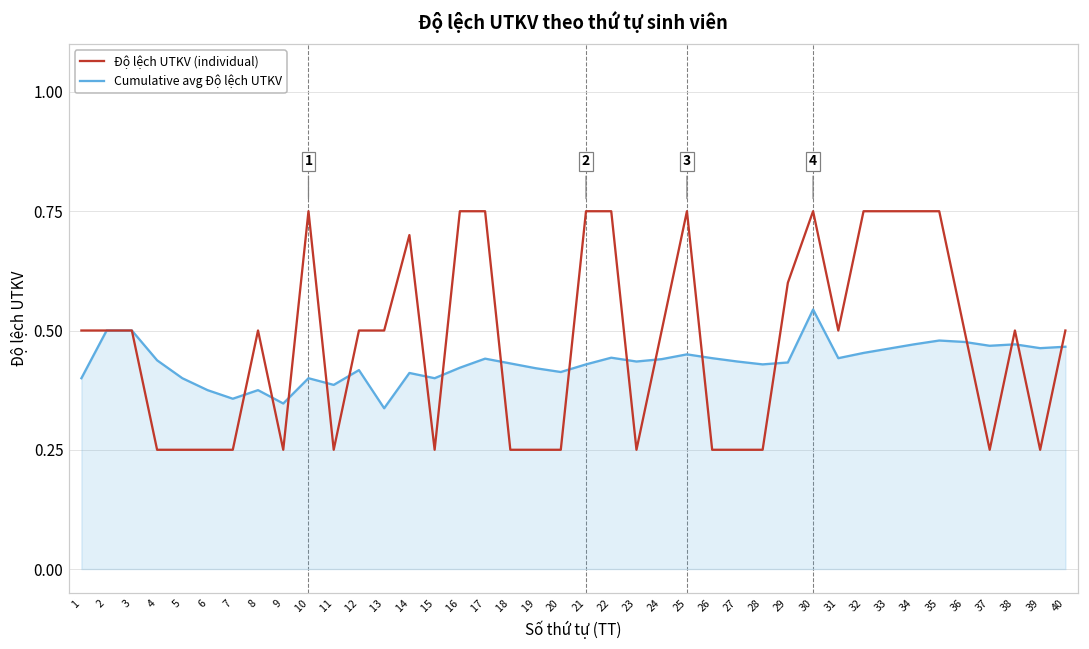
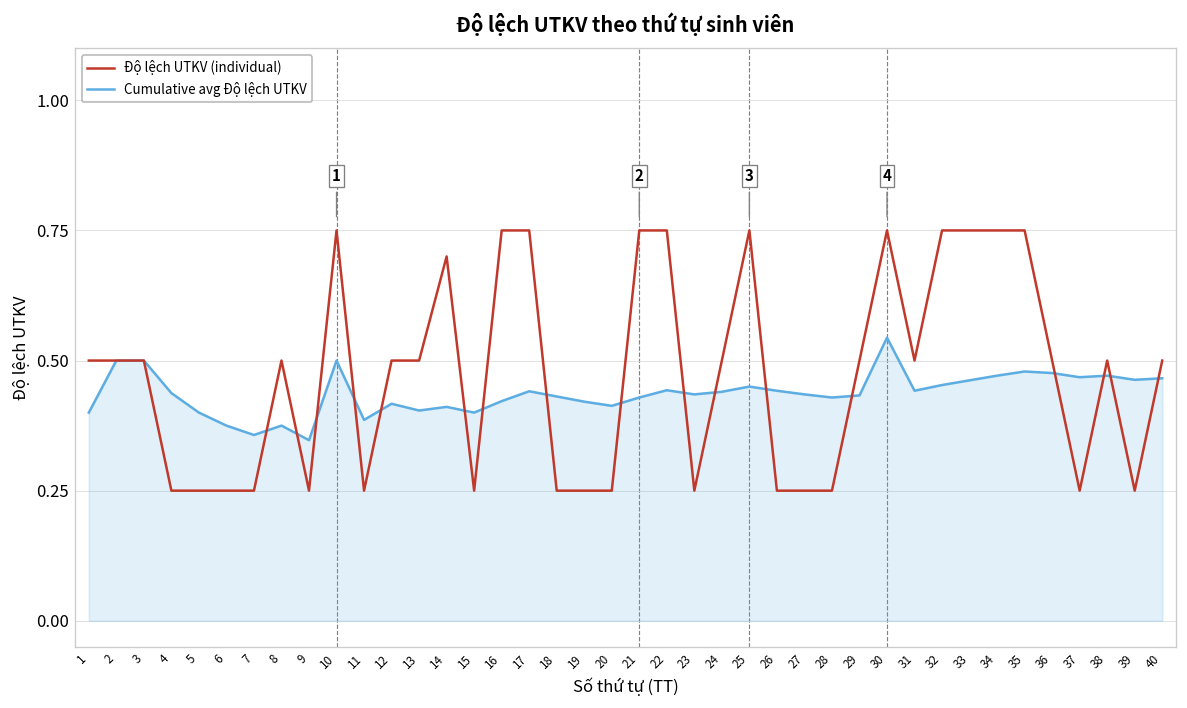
Cumulative avg Độ lệch UTKV, 10: 0.4 -> 0.5
Cumulative avg Độ lệch UTKV, 13: 0.34 -> 0.40
Độ lệch UTKV (individual), 29: 0.6 -> 0.5
